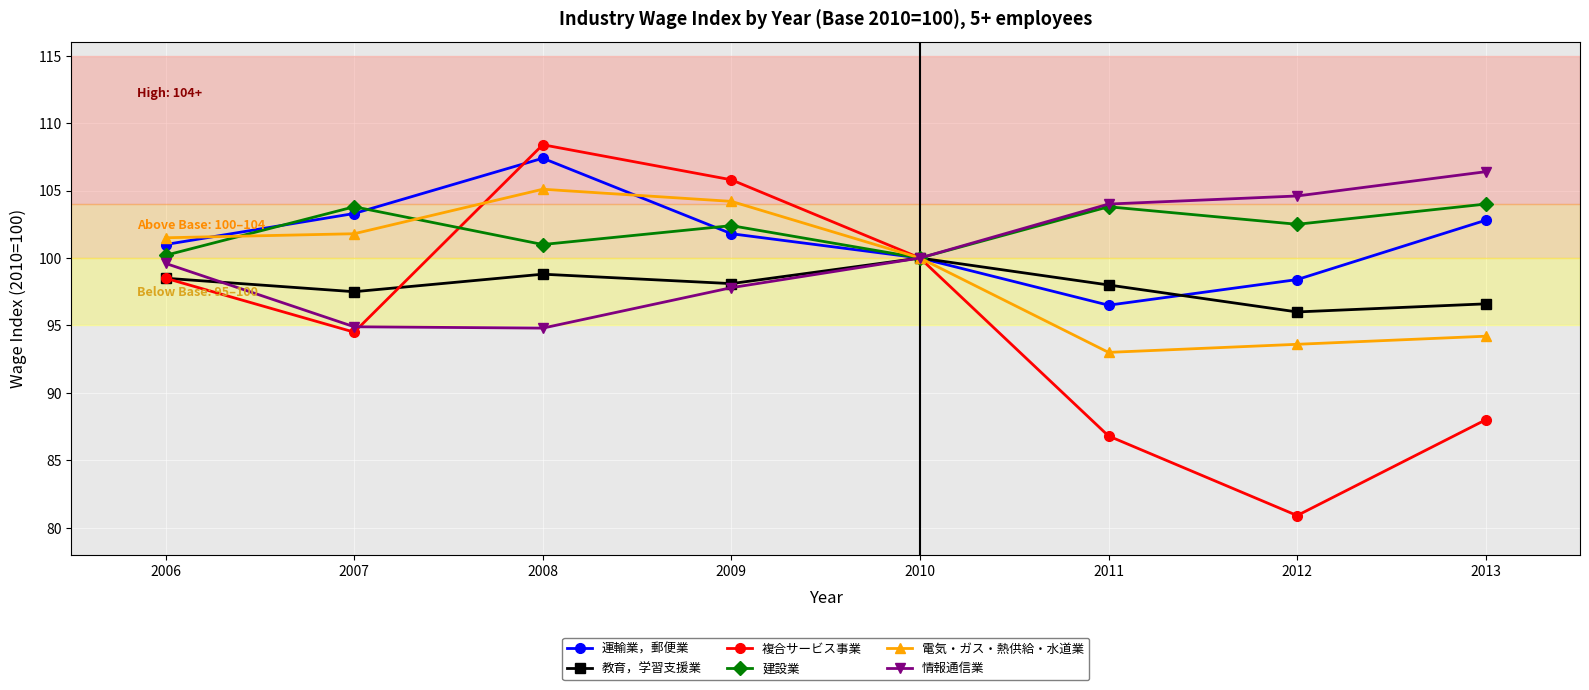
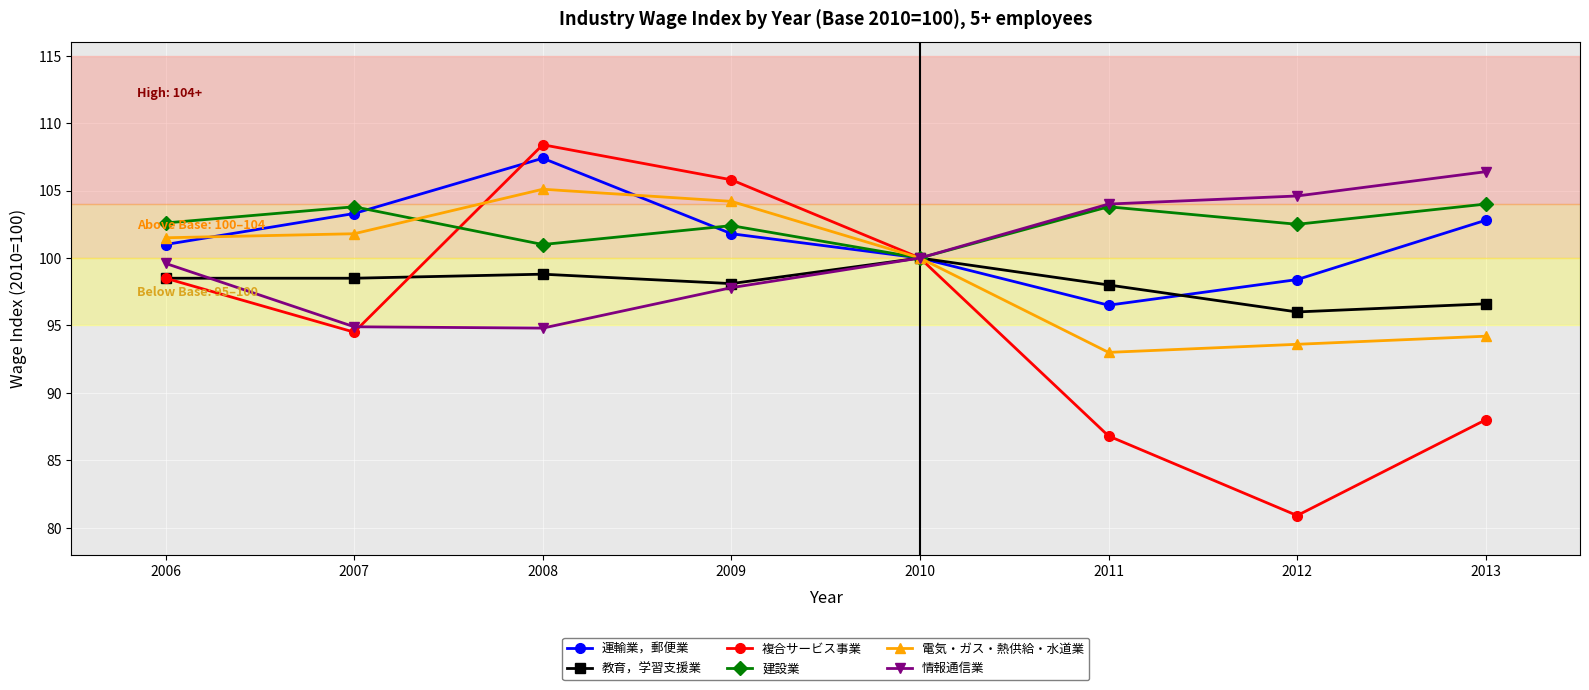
建設業, 2006: 100.2 -> 102.6
教育，学習支援業, 2007: 97.5 -> 98.5
